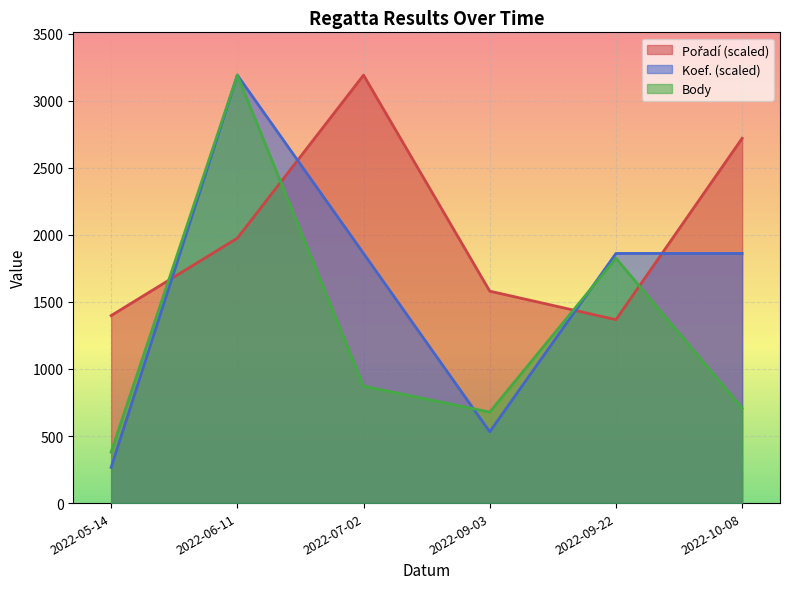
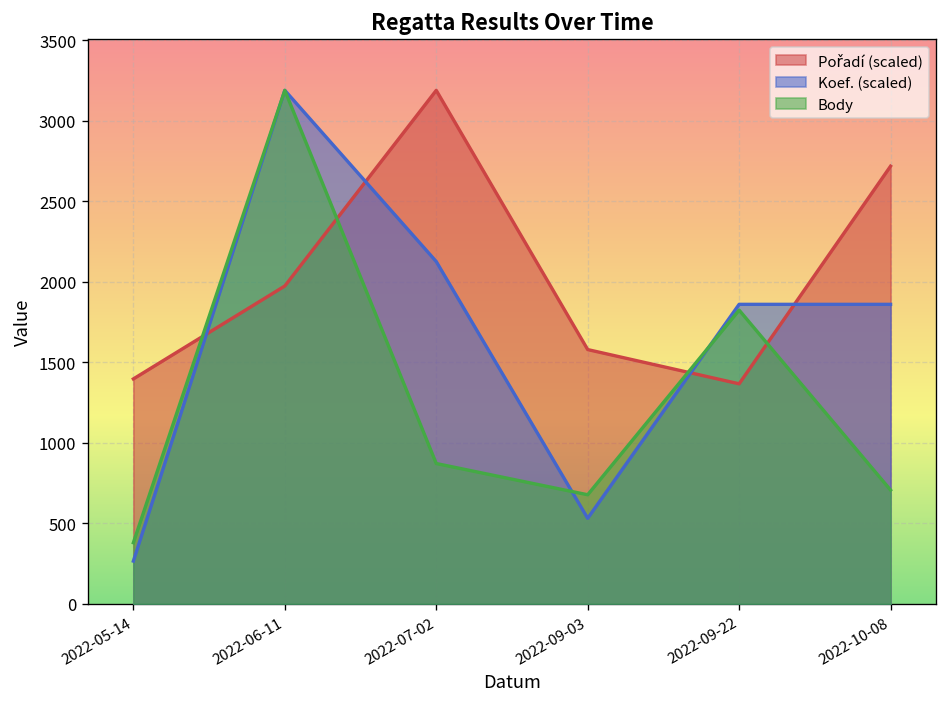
Koef. (scaled), 2022-07-02: 1860 -> 2130
